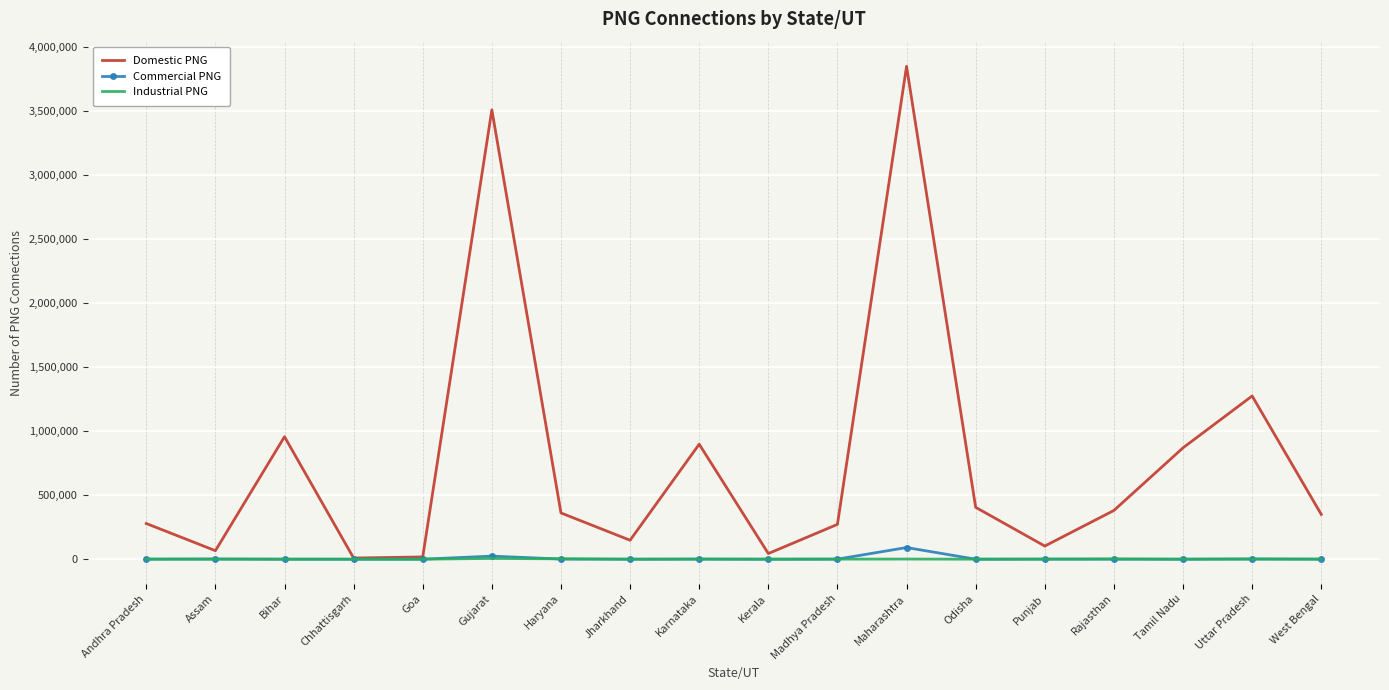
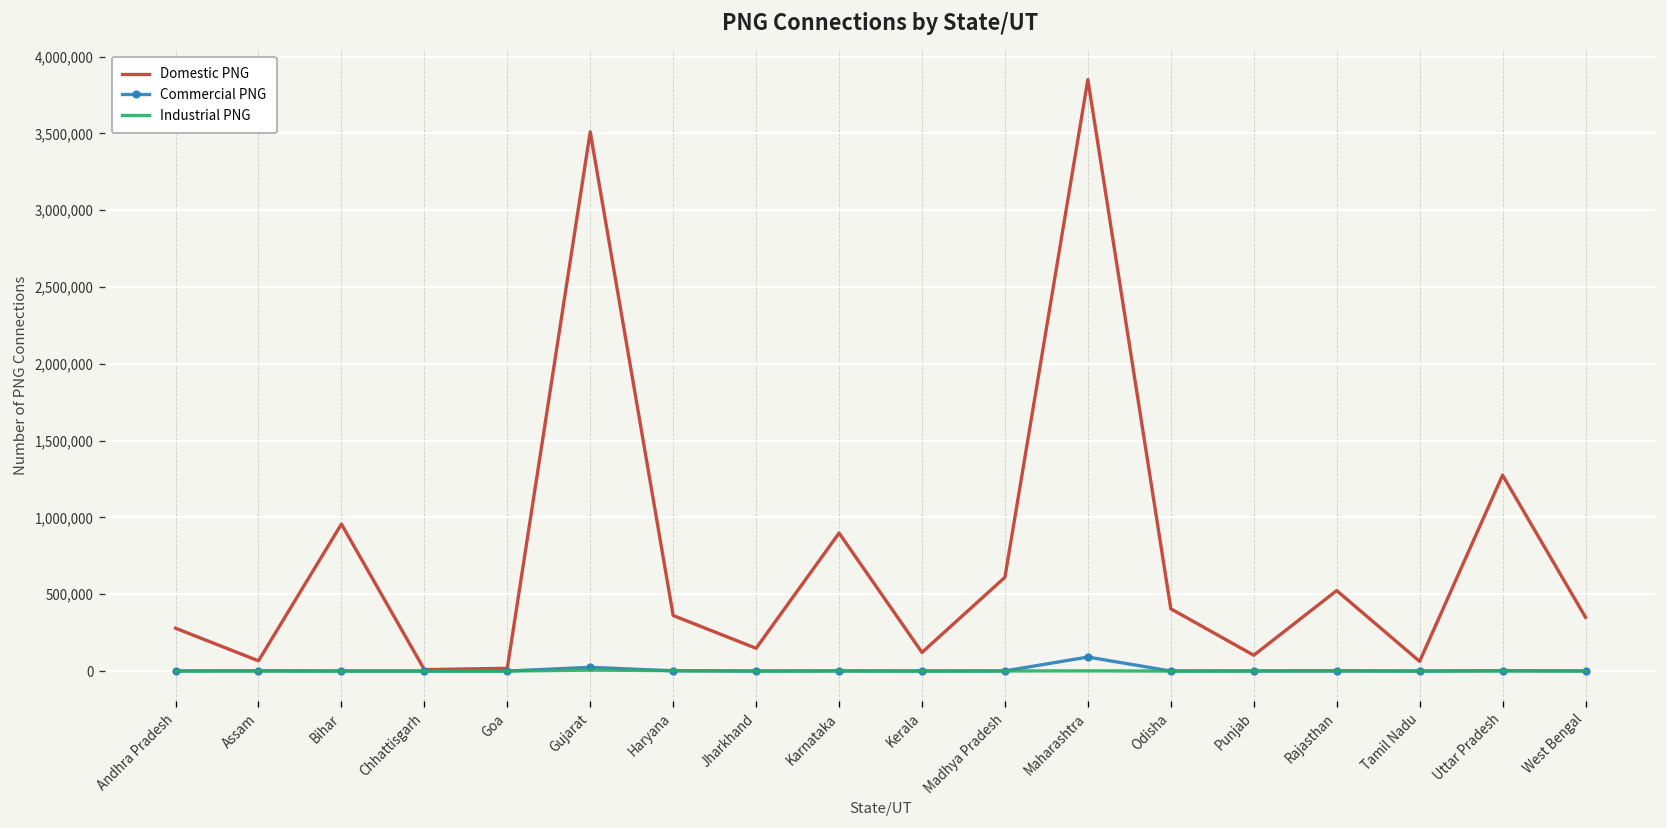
Domestic PNG, Kerala: 40,000 -> 120,000
Domestic PNG, Madhya Pradesh: 270,000 -> 610,000
Domestic PNG, Rajasthan: 380,000 -> 520,000
Domestic PNG, Tamil Nadu: 870,000 -> 60,000
